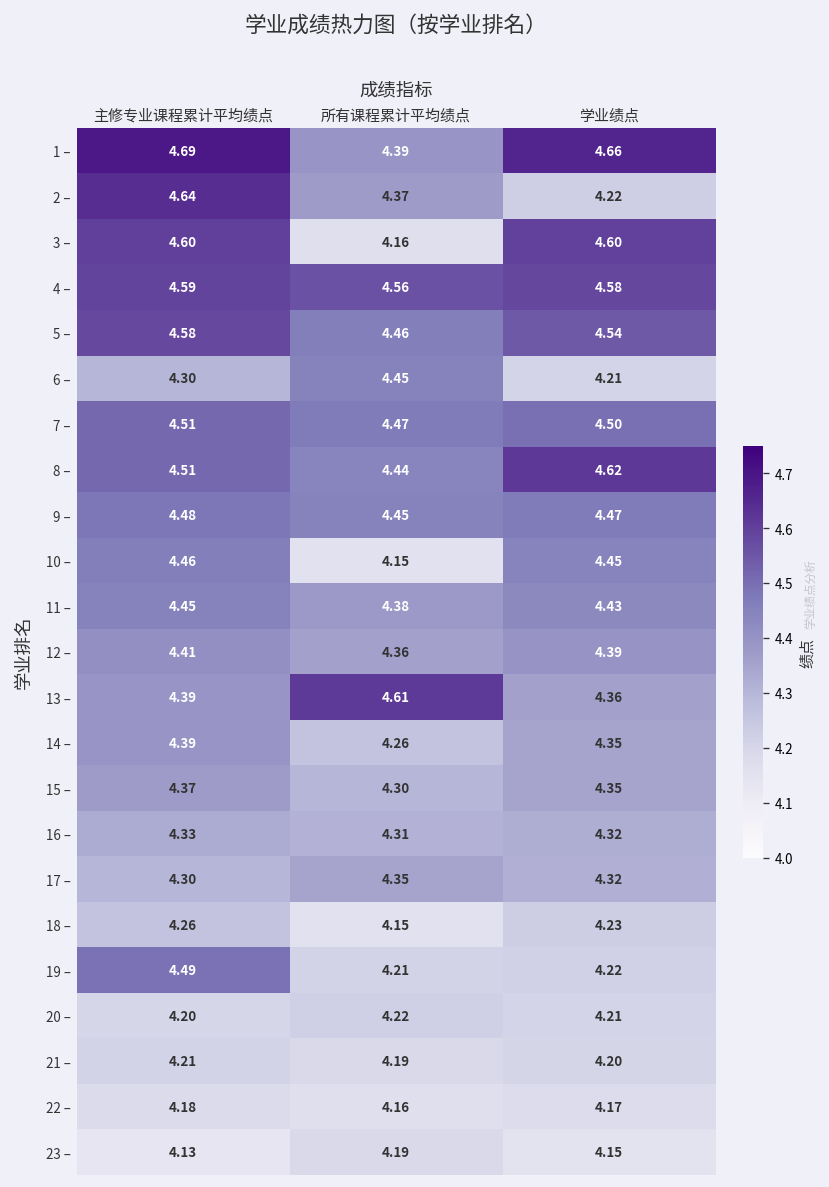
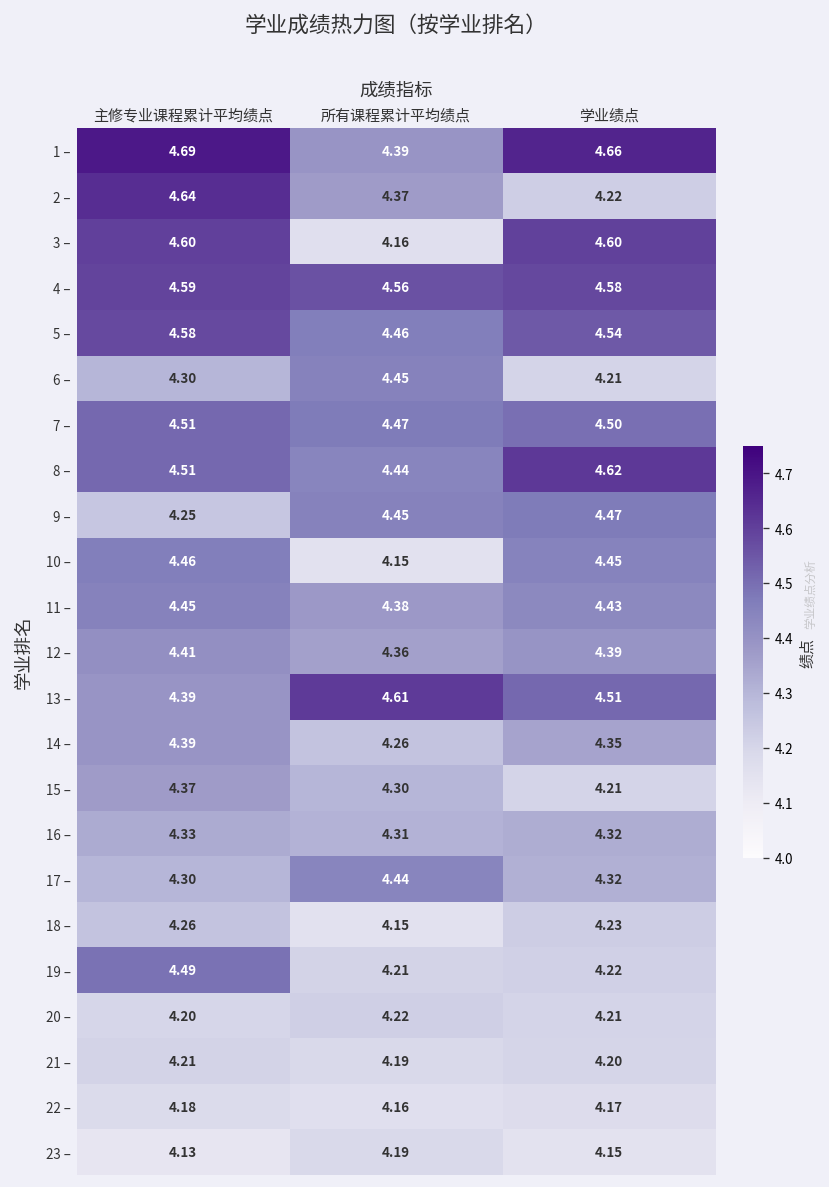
9 –, 主修专业课程累计平均绩点: 4.48 -> 4.25
13 –, 学业绩点: 4.36 -> 4.51
15 –, 学业绩点: 4.35 -> 4.21
17 –, 所有课程累计平均绩点: 4.35 -> 4.44
